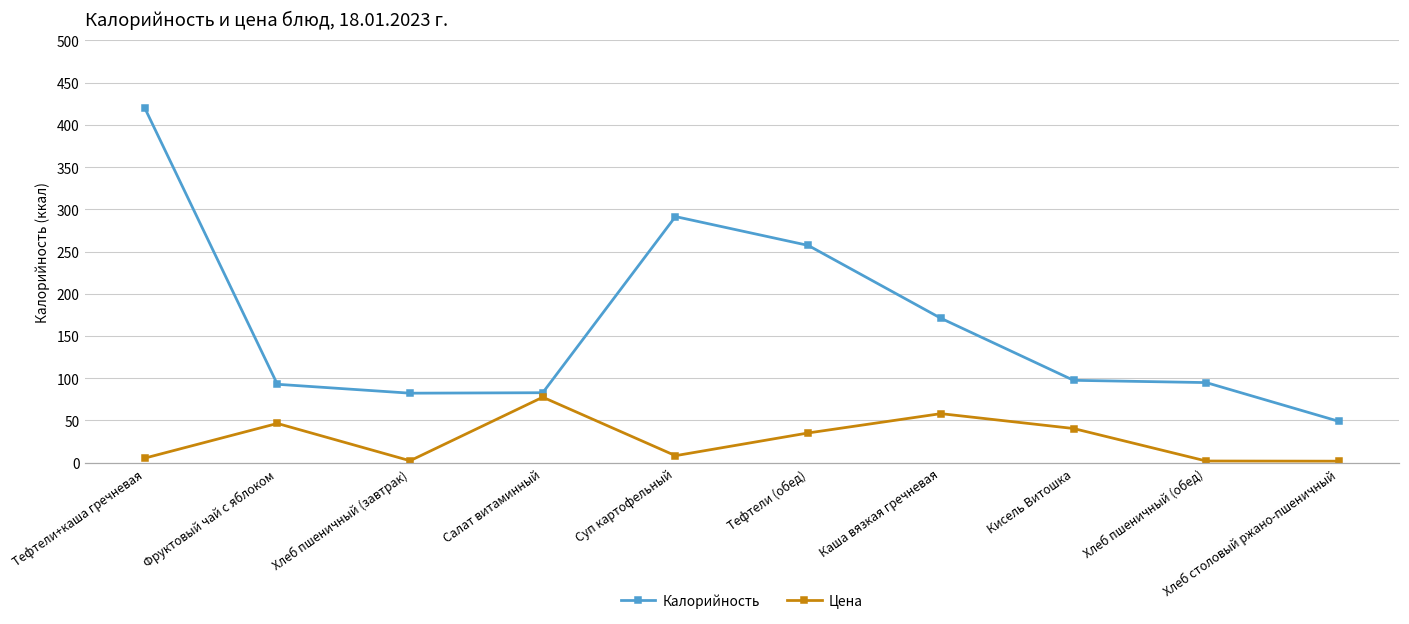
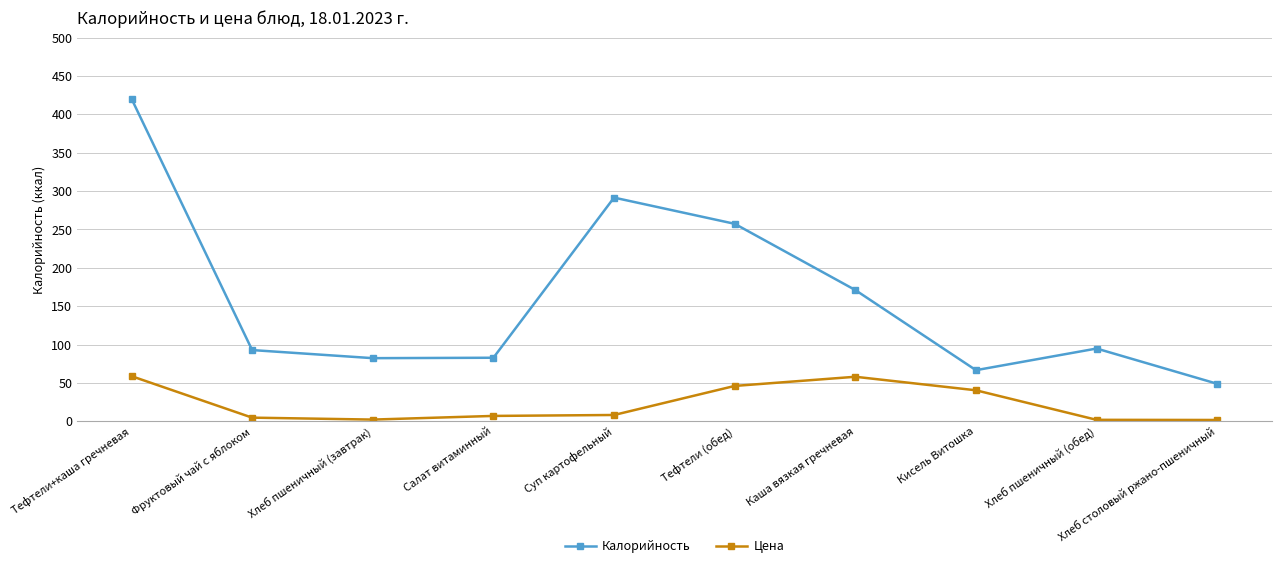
Цена, Тефтели+каша гречневая: 10 -> 60
Цена, Фруктовый чай с яблоком: 50 -> 0
Цена, Салат витаминный: 80 -> 10
Цена, Тефтели (обед): 40 -> 50
Калорийность, Кисель Витошка: 100 -> 70
